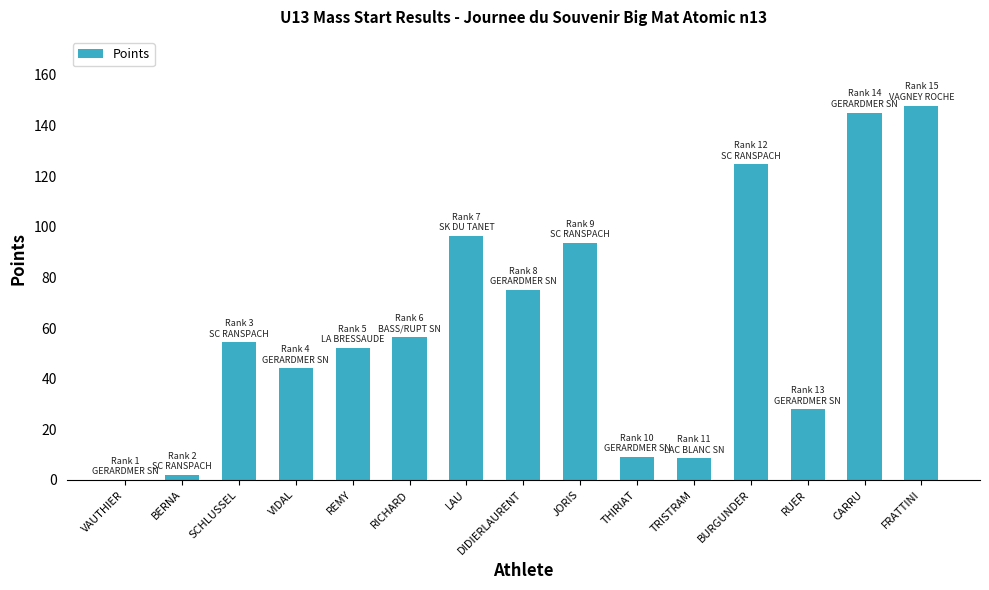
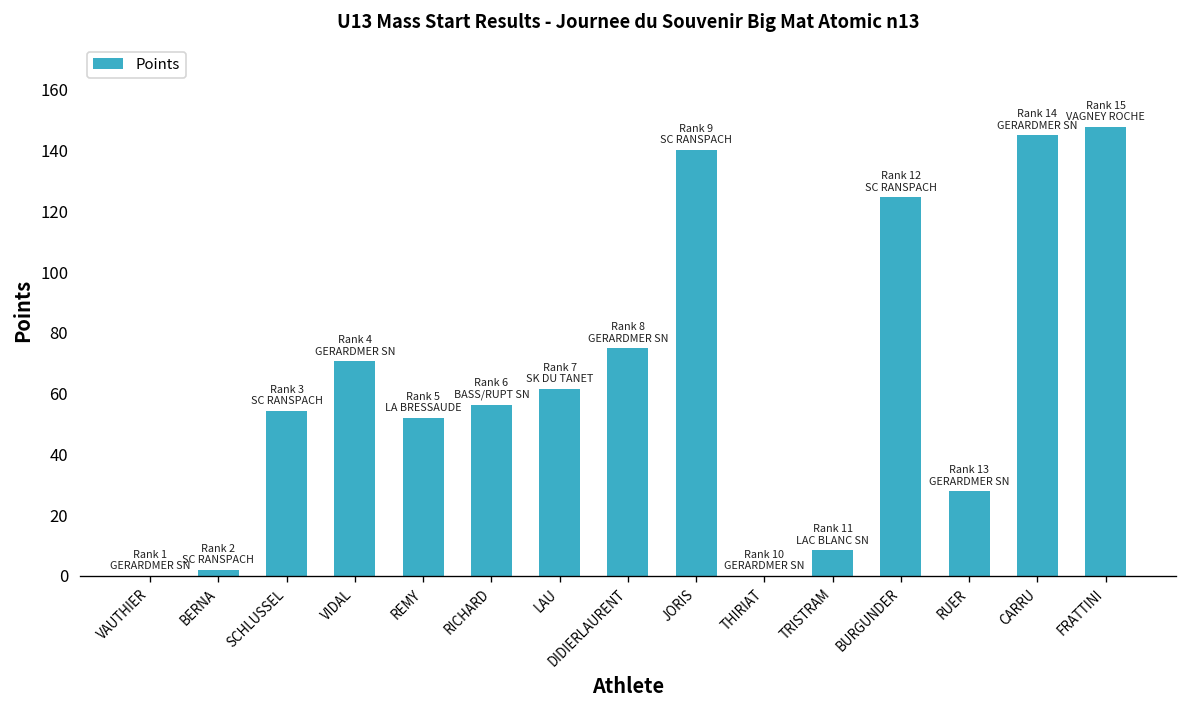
VIDAL: 44 -> 71
LAU: 96 -> 62
JORIS: 93 -> 140
THIRIAT: 9 -> 0
